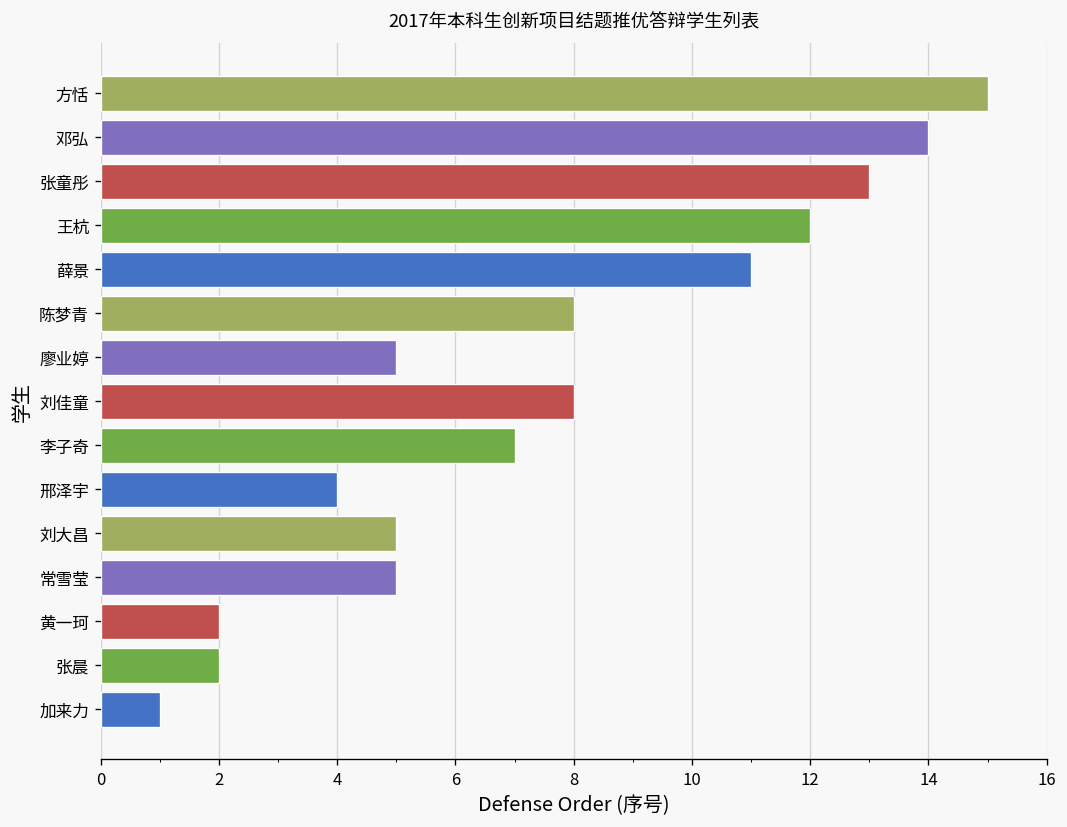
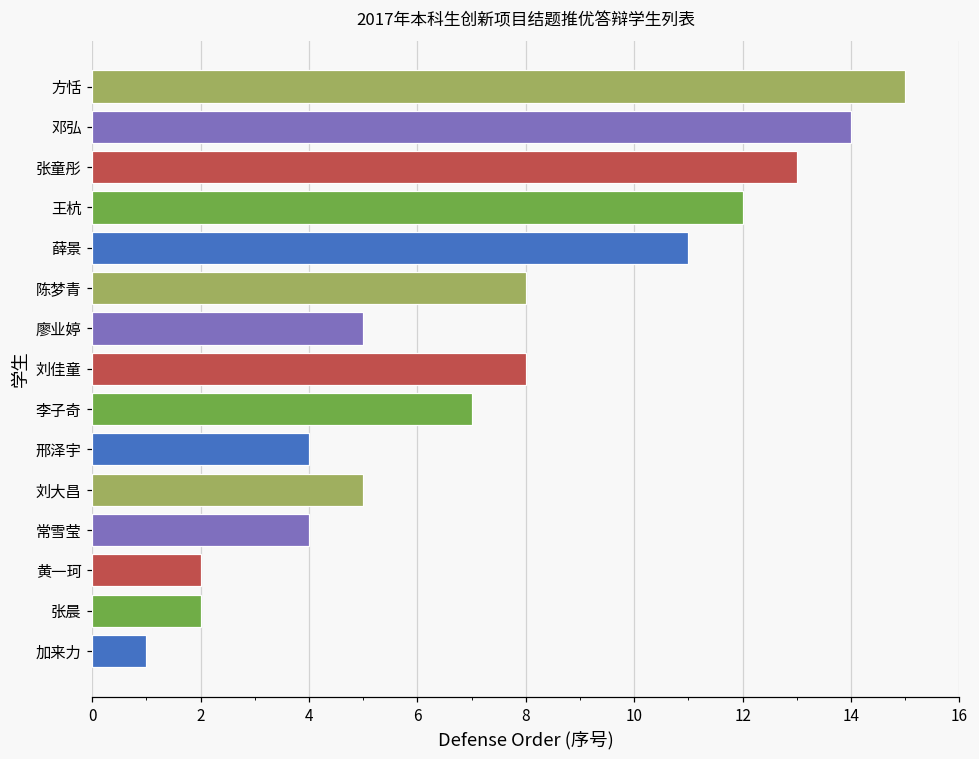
常雪莹: 5 -> 4
